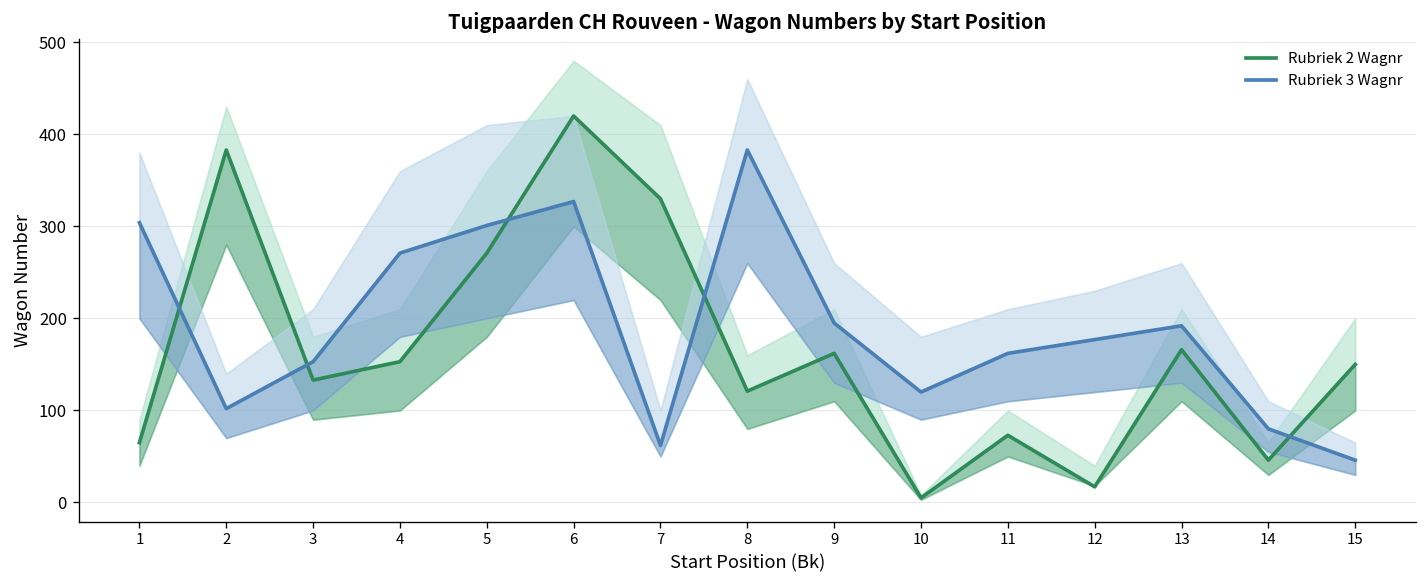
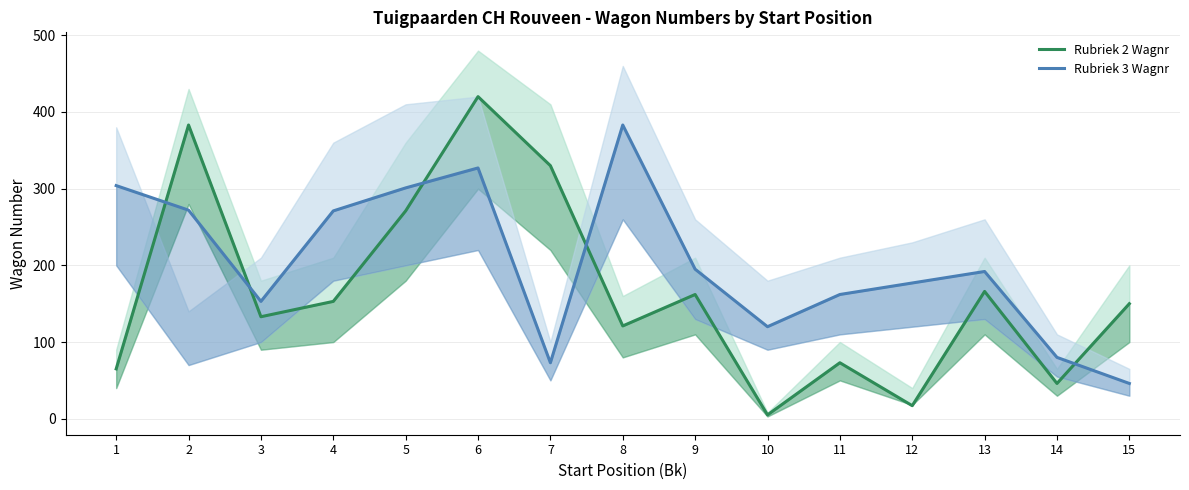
Rubriek 3 Wagnr, 2: 100 -> 270
Rubriek 3 Wagnr, 7: 60 -> 70
